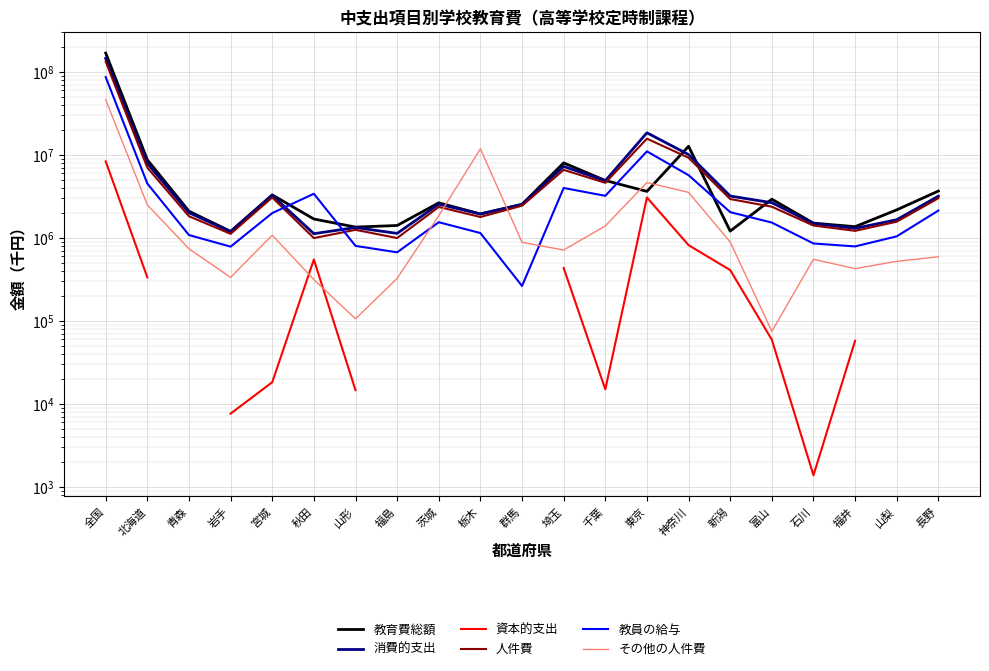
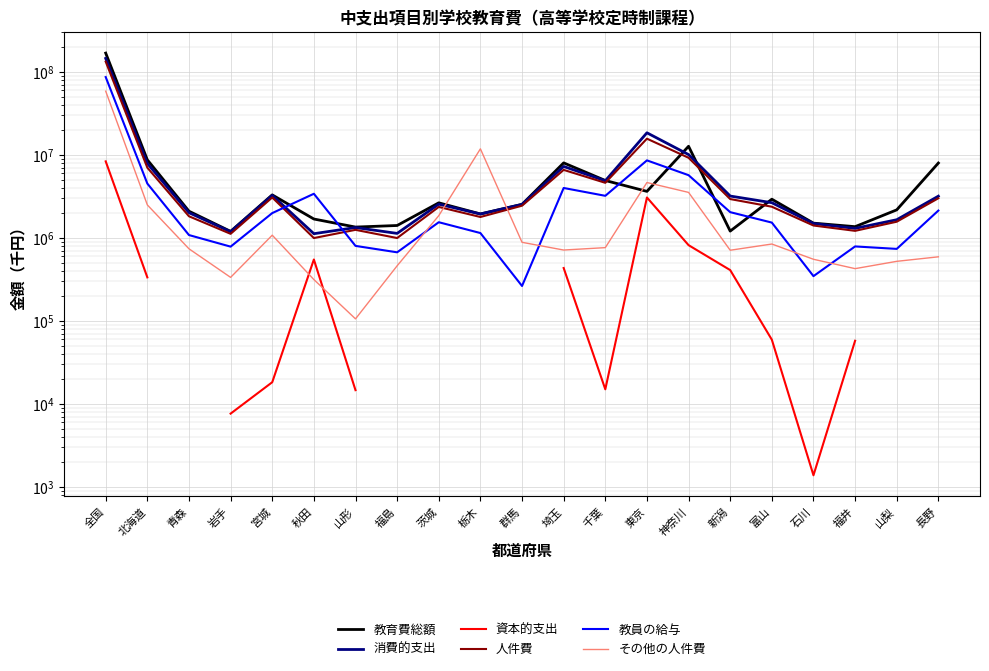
その他の人件費, 全国: 50000000 -> 60000000
その他の人件費, 福島: 330000 -> 500000
その他の人件費, 千葉: 1400000 -> 800000
教員の給与, 東京: 11000000 -> 9000000
その他の人件費, 新潟: 900000 -> 700000
その他の人件費, 富山: 70000 -> 800000
教員の給与, 石川: 900000 -> 350000
教員の給与, 山梨: 1000000 -> 700000
教育費総額, 長野: 4000000 -> 8000000
